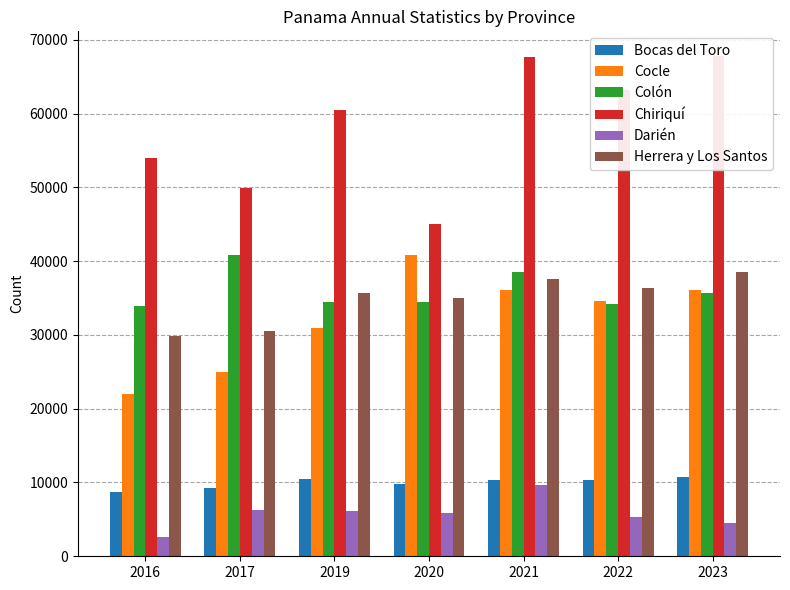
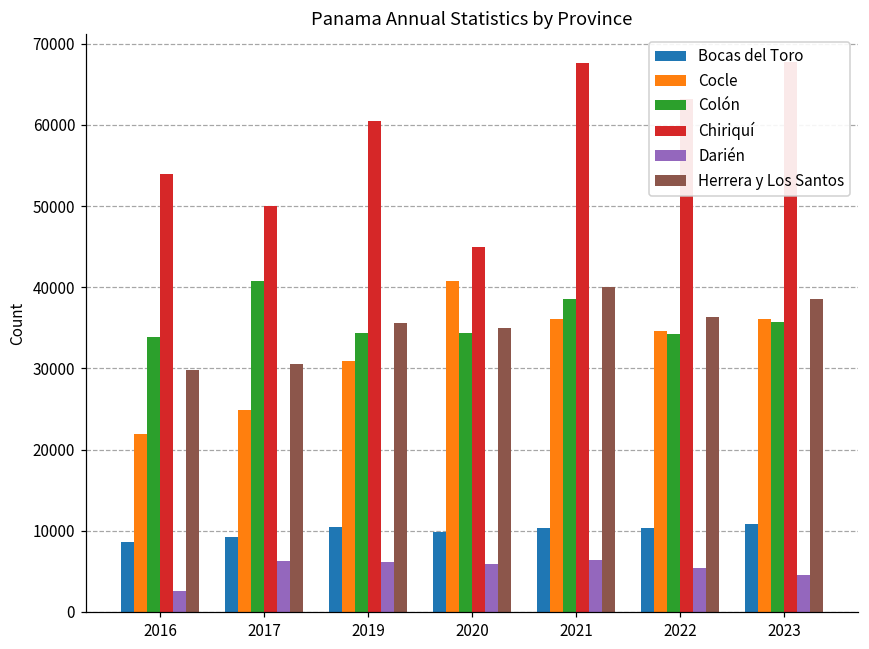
Darién, 2021: 10000 -> 6000
Herrera y Los Santos, 2021: 38000 -> 40000
